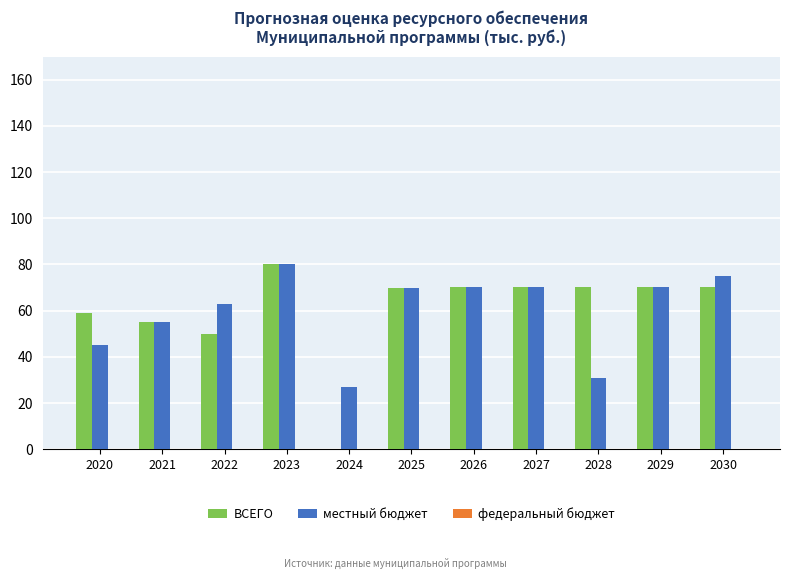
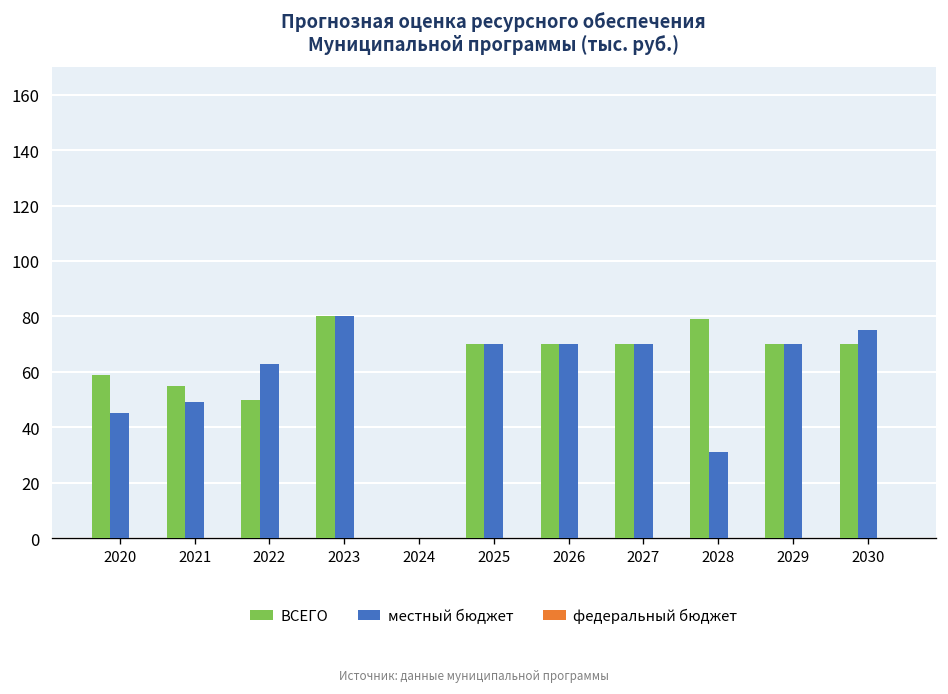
местный бюджет, 2021: 55 -> 49
местный бюджет, 2024: 27 -> 0
ВСЕГО, 2028: 70 -> 79
